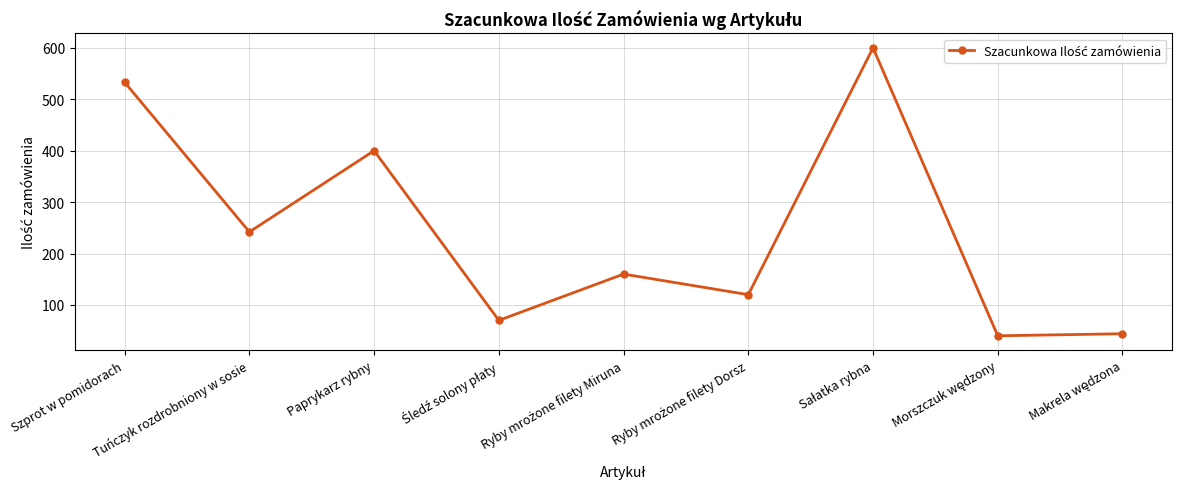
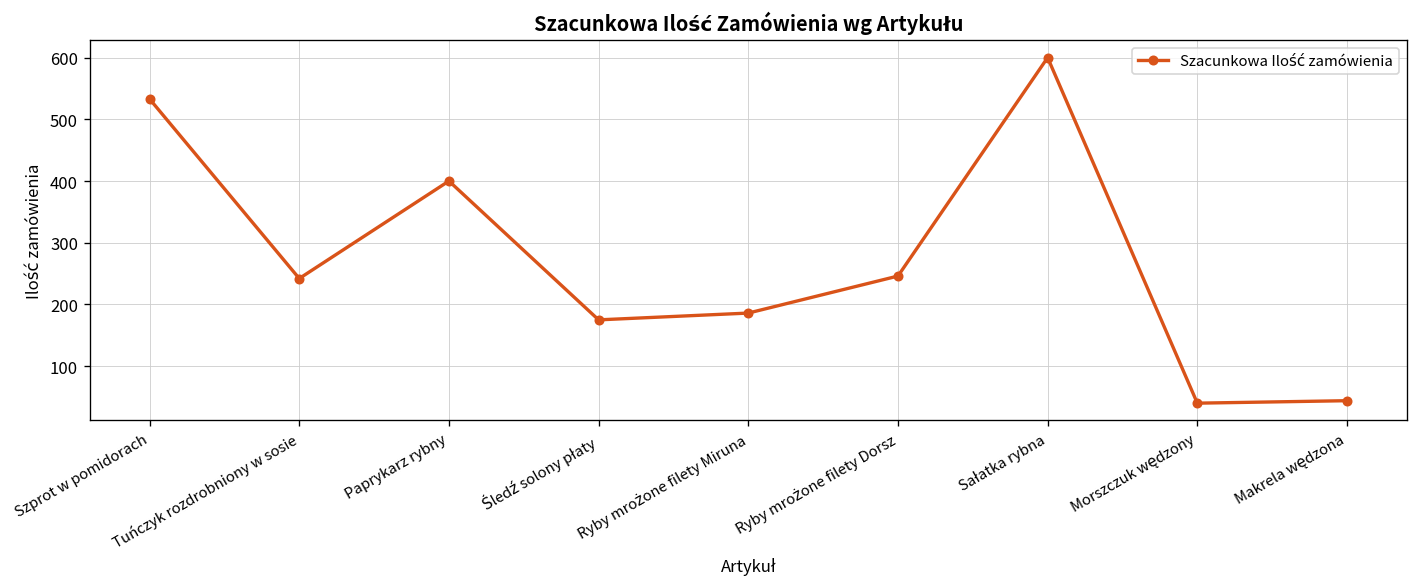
Śledź solony płaty: 70 -> 180
Ryby mrożone filety Miruna: 160 -> 190
Ryby mrożone filety Dorsz: 120 -> 250
